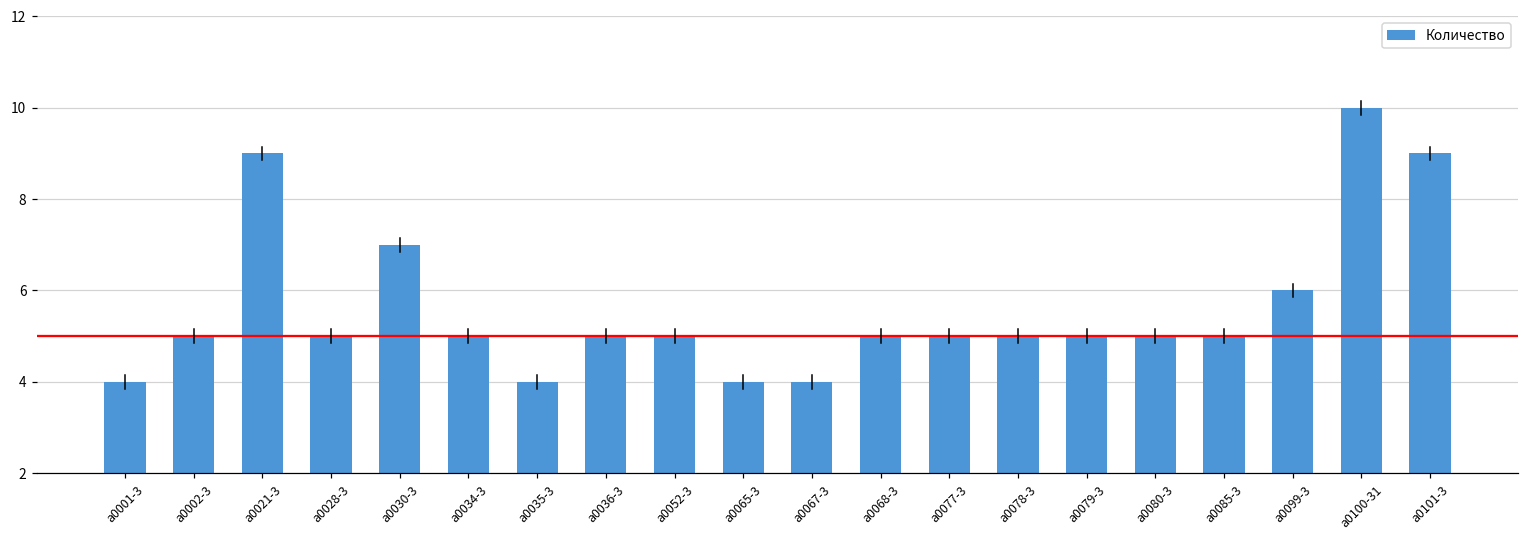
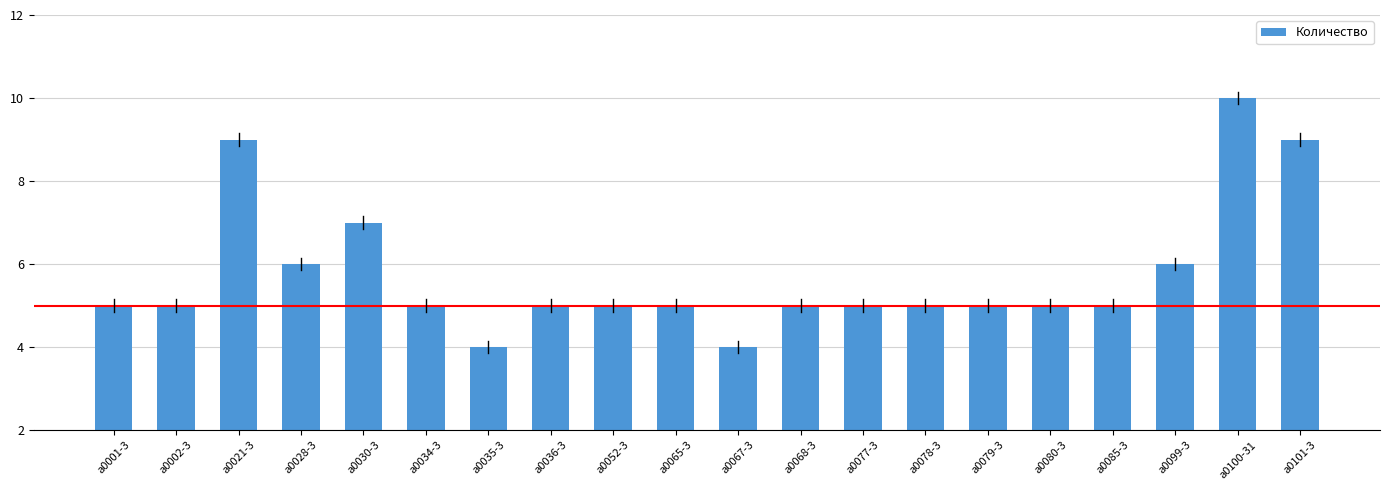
Количество, а0001-3: 4 -> 5
Количество, а0028-3: 5 -> 6
Количество, а0065-3: 4 -> 5
